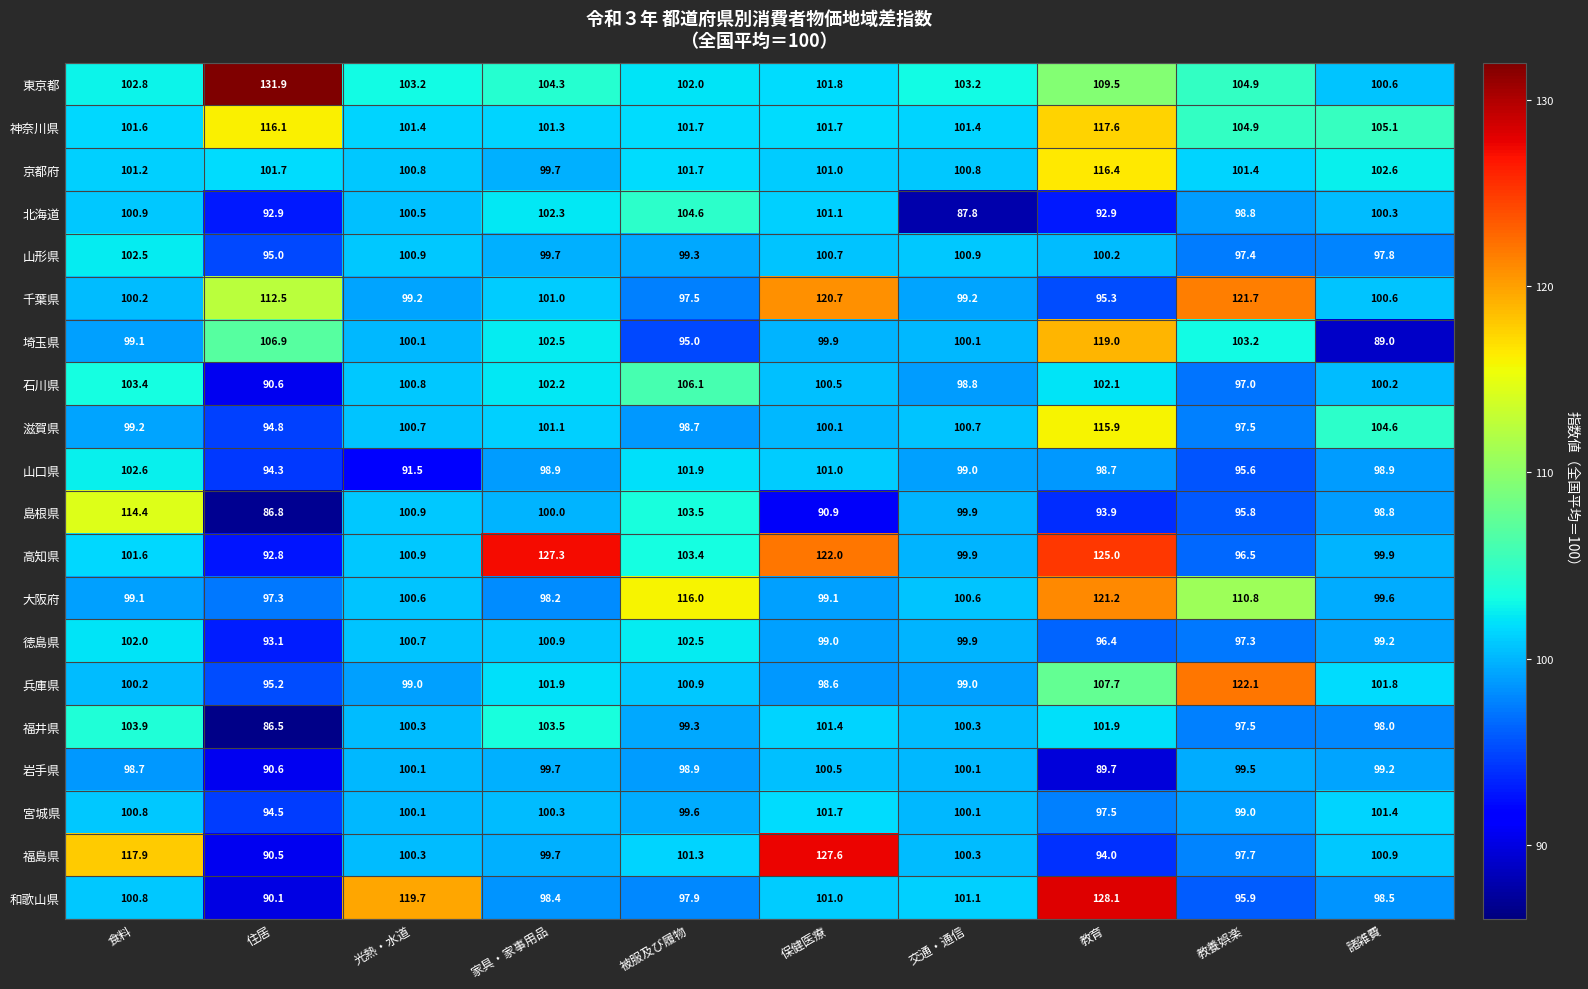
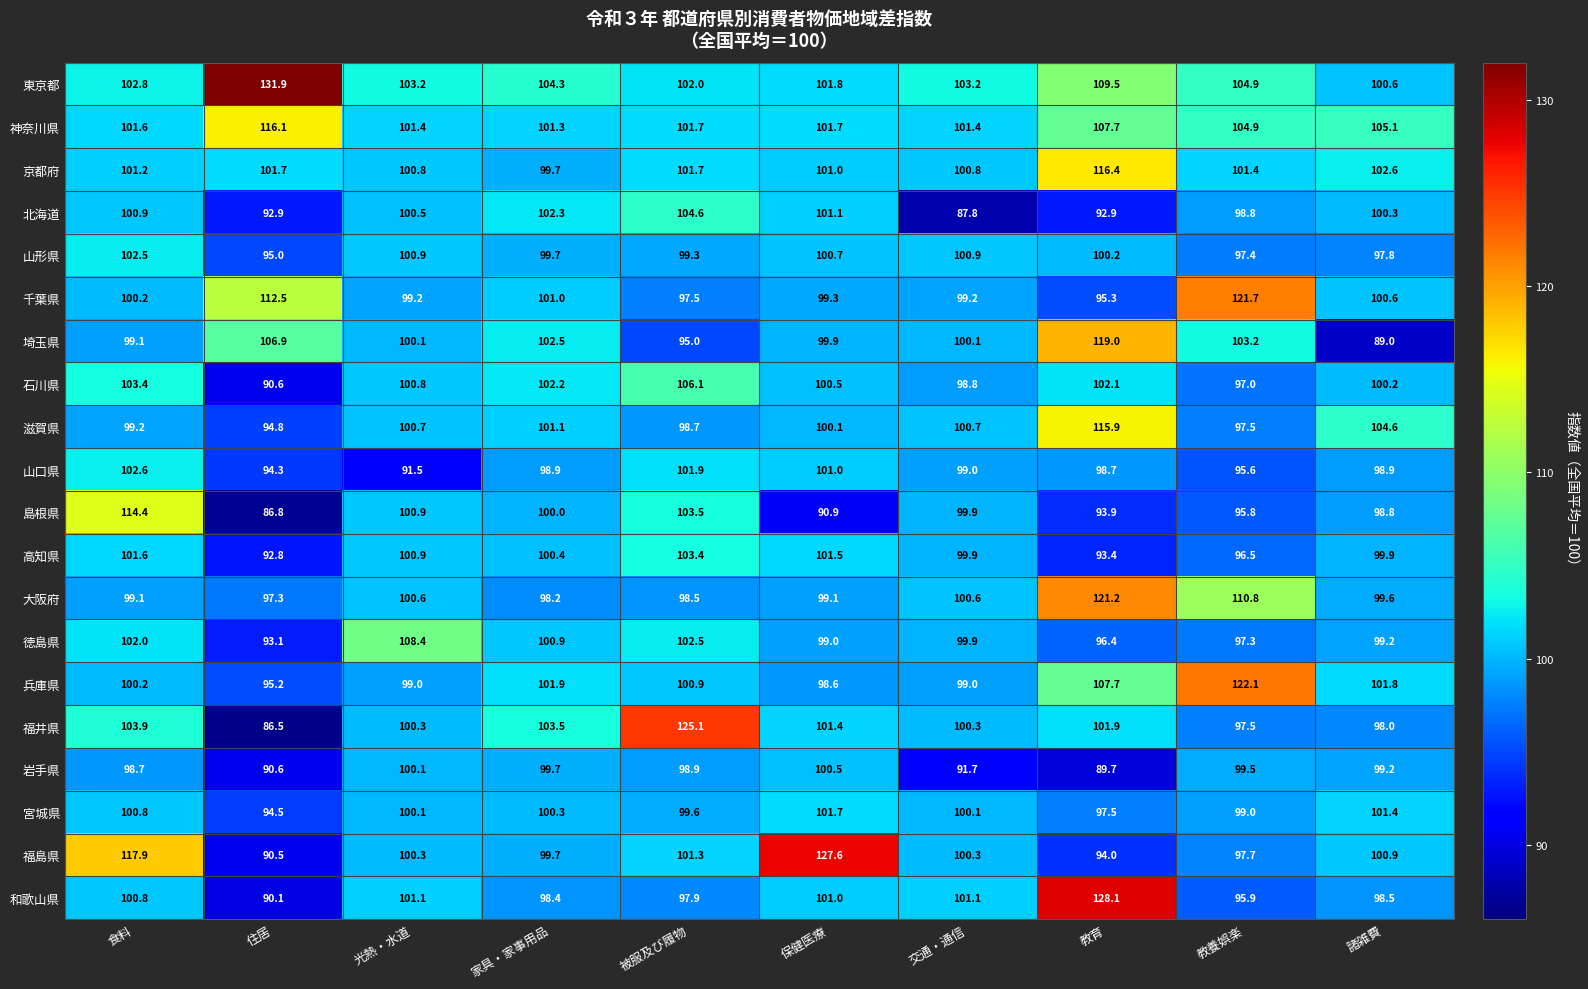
神奈川県, 教育: 117.6 -> 107.7
千葉県, 保健医療: 120.7 -> 99.3
高知県, 家具・家事用品: 127.3 -> 100.4
高知県, 保健医療: 122.0 -> 101.5
高知県, 教育: 125.0 -> 93.4
大阪府, 被服及び履物: 116.0 -> 98.5
徳島県, 光熱・水道: 100.7 -> 108.4
福井県, 被服及び履物: 99.3 -> 125.1
岩手県, 交通・通信: 100.1 -> 91.7
和歌山県, 光熱・水道: 119.7 -> 101.1
